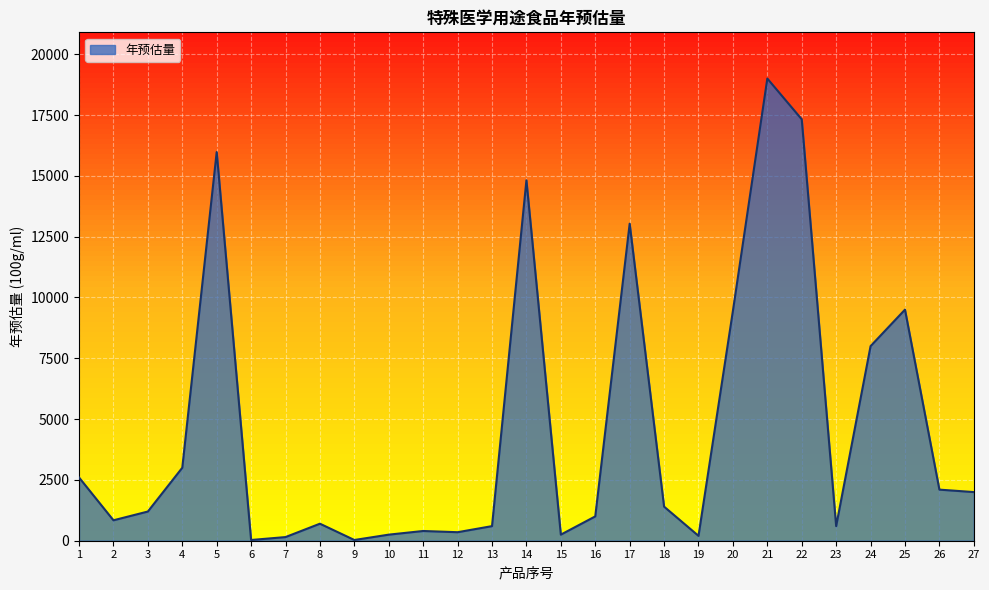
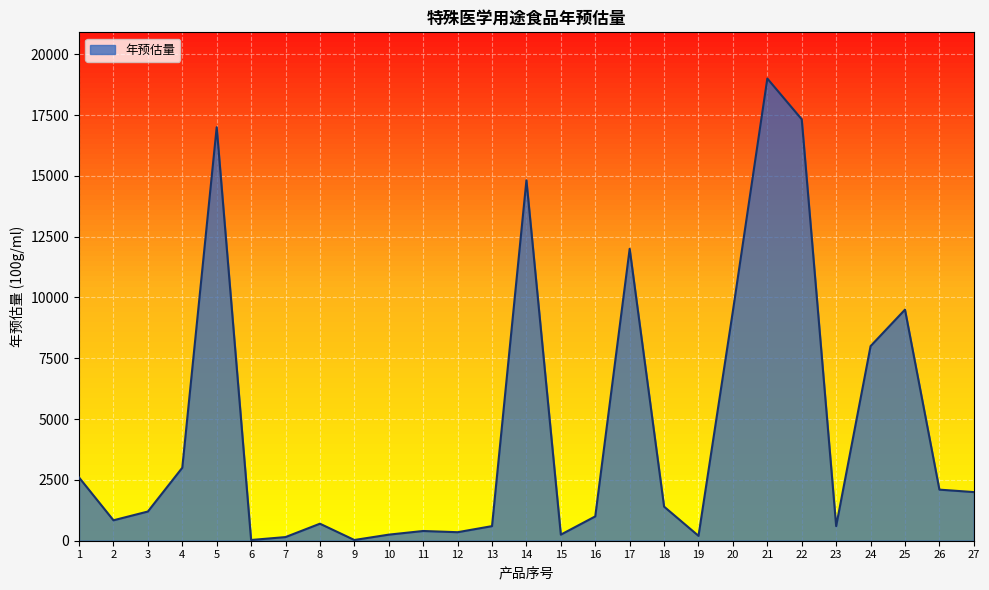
5: 16000 -> 17000
17: 13000 -> 12000
